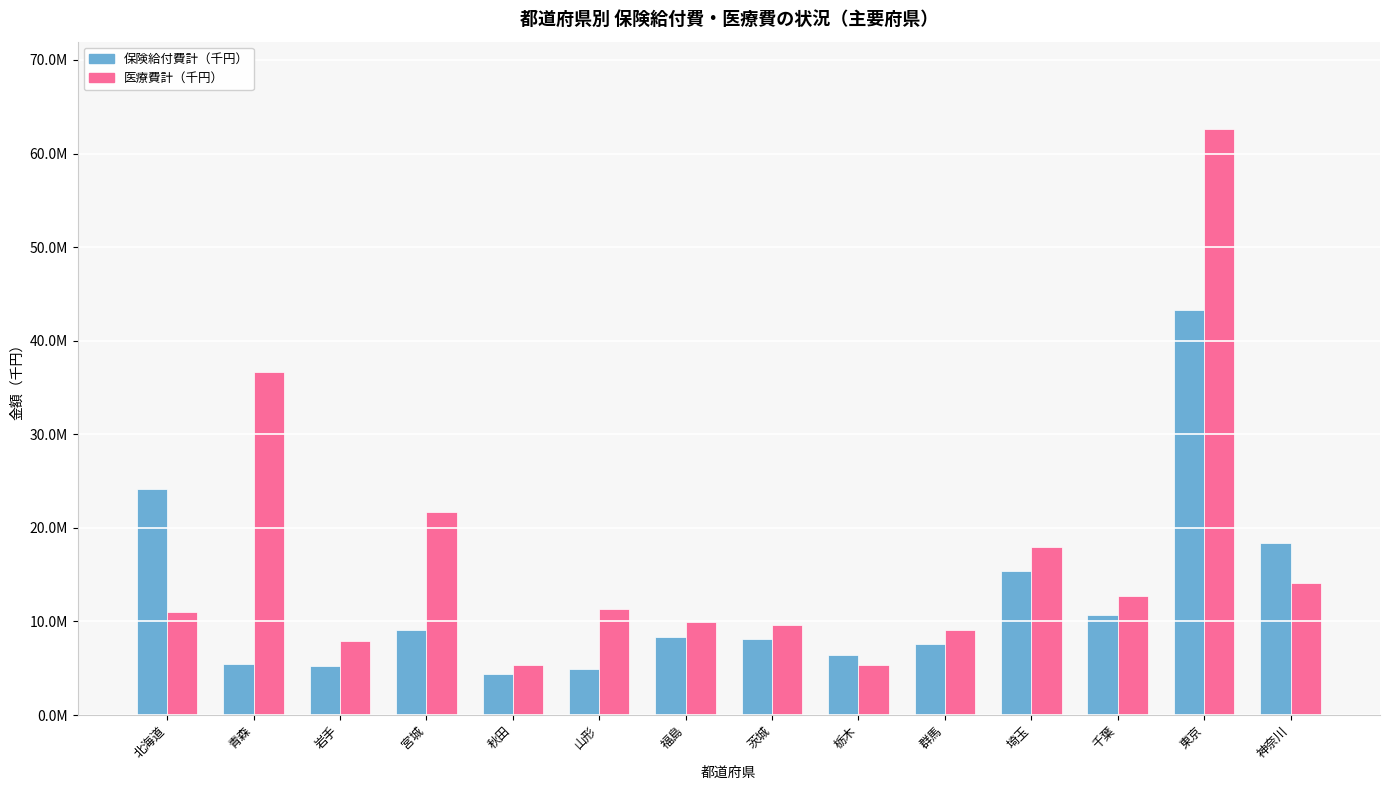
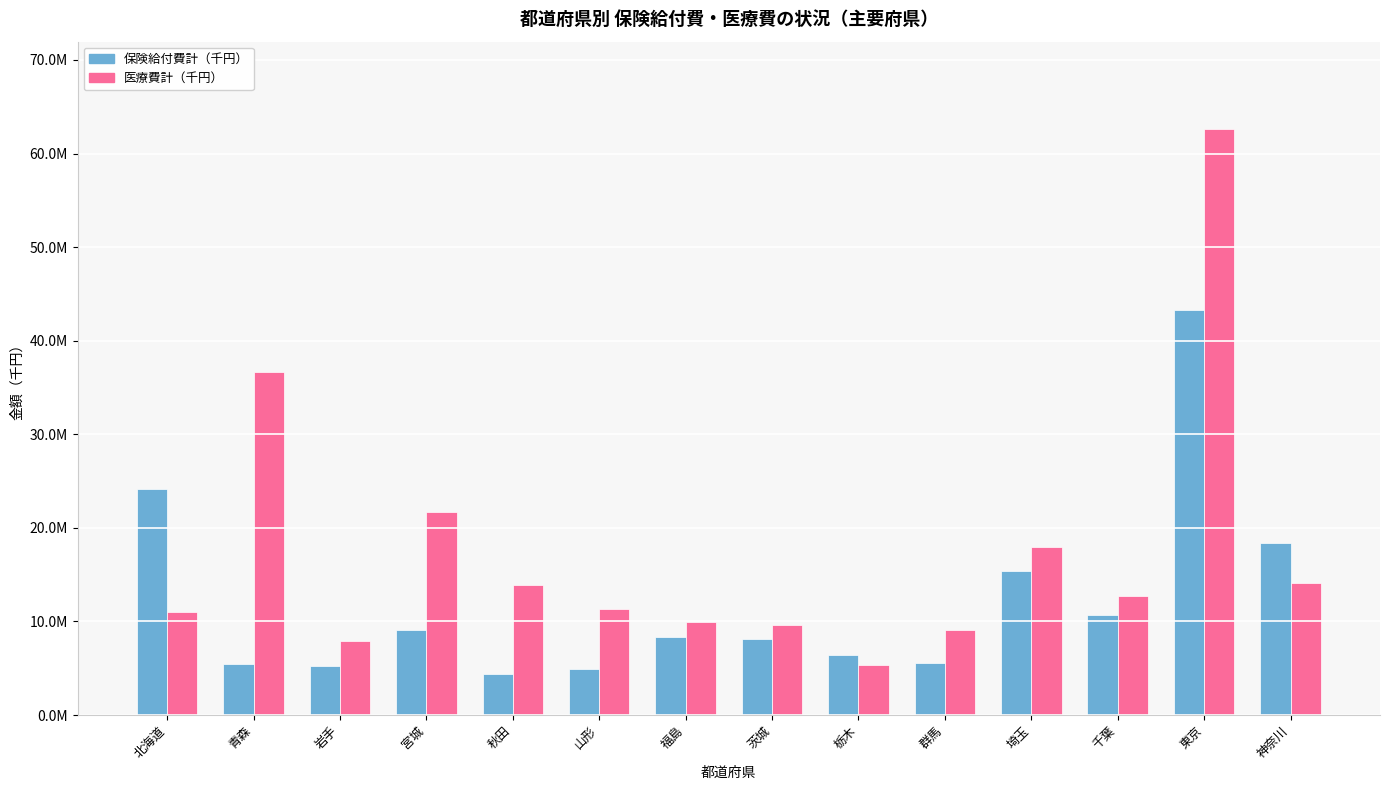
医療費計（千円）, 秋田: 5000000 -> 14000000
保険給付費計（千円）, 群馬: 8000000 -> 6000000
